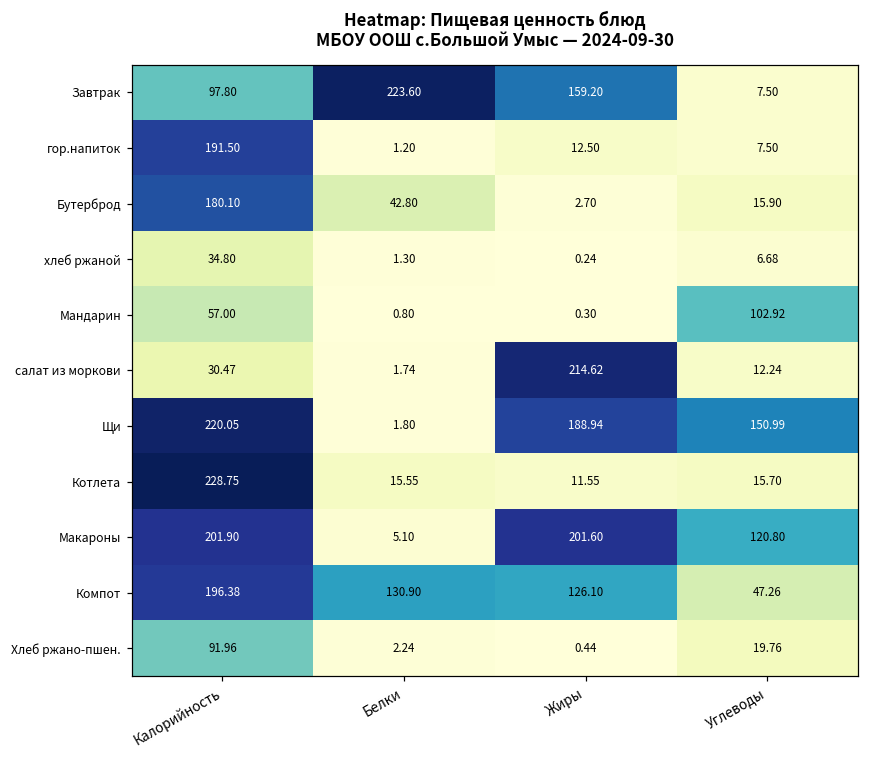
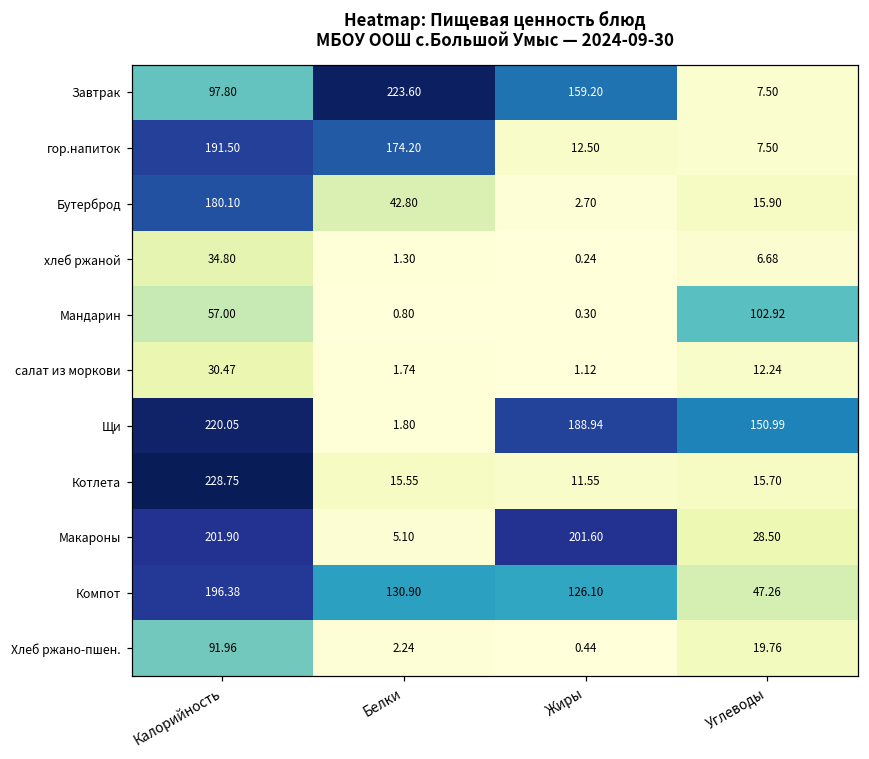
гор.напиток, Белки: 1.20 -> 174.20
салат из моркови, Жиры: 214.62 -> 1.12
Макароны, Углеводы: 120.80 -> 28.50
